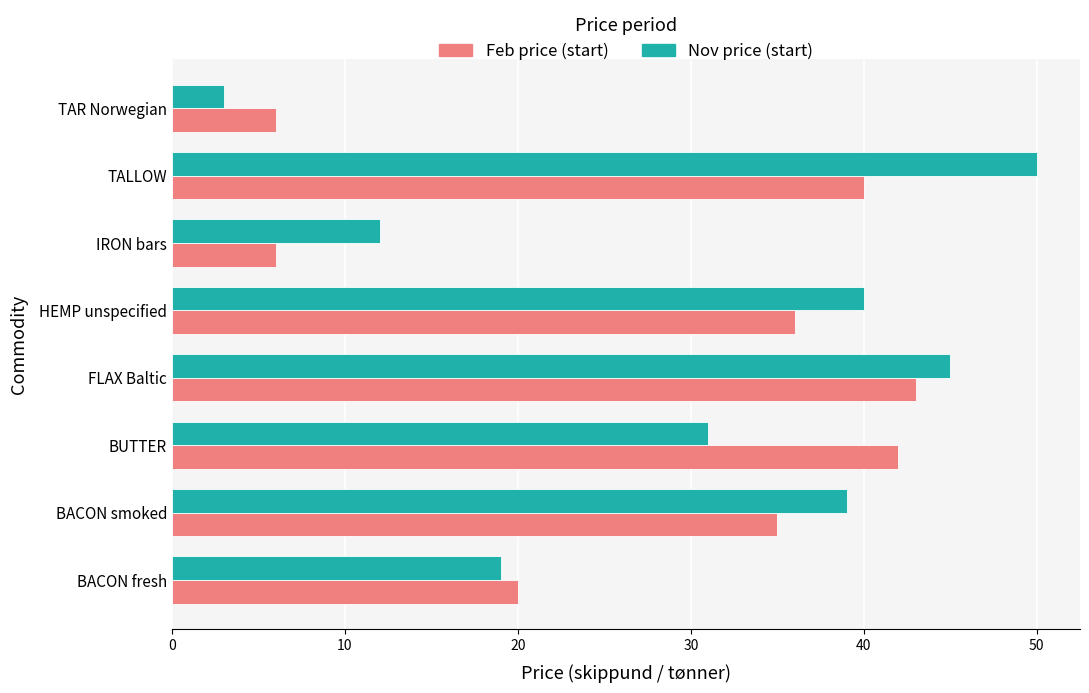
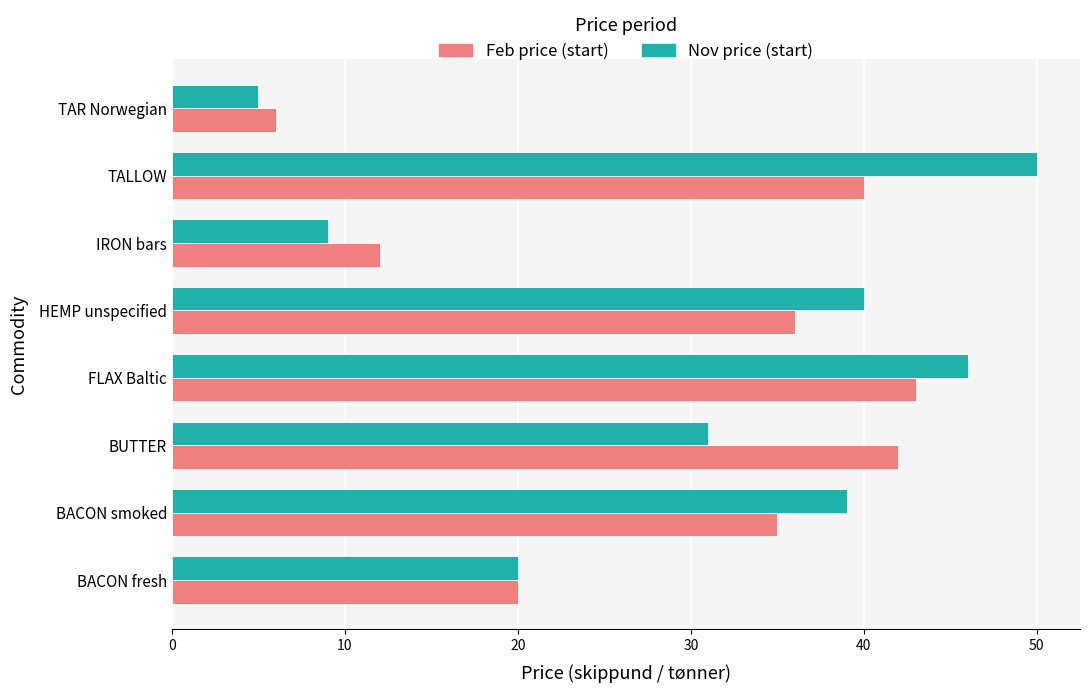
Nov price (start), TAR Norwegian: 3 -> 5
Nov price (start), IRON bars: 12 -> 9
Feb price (start), IRON bars: 6 -> 12
Nov price (start), FLAX Baltic: 45 -> 46
Nov price (start), BACON fresh: 19 -> 20
